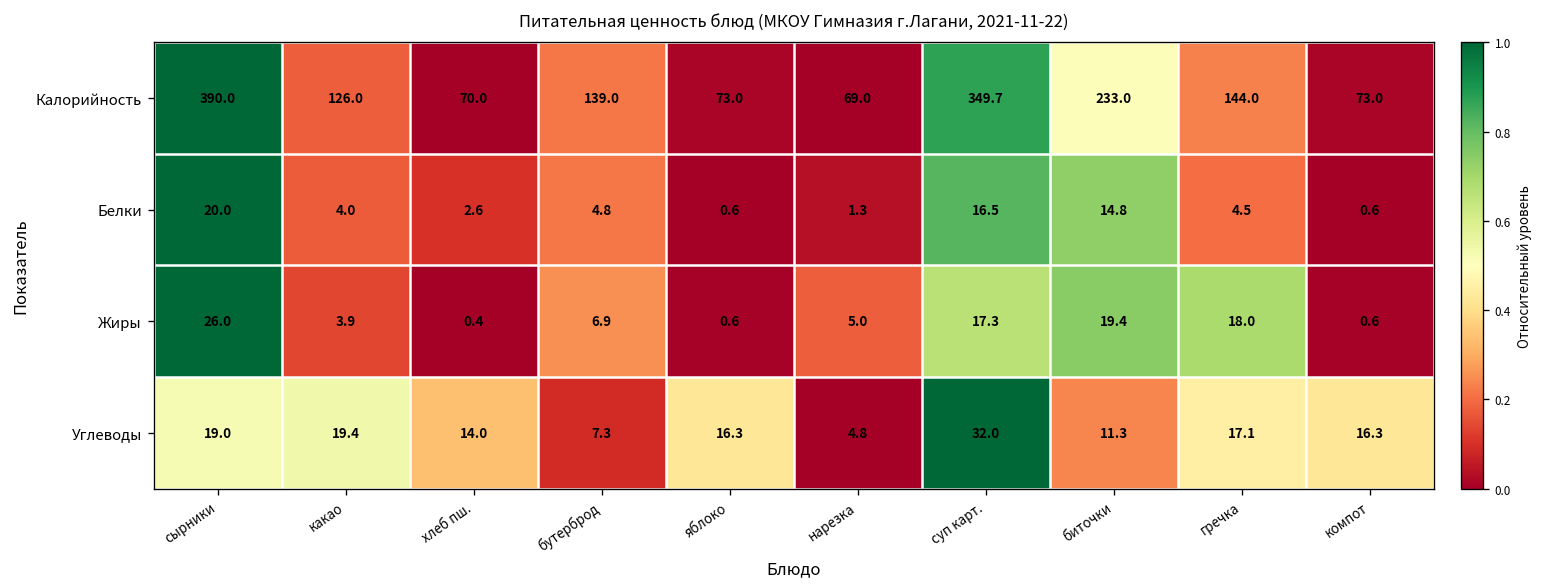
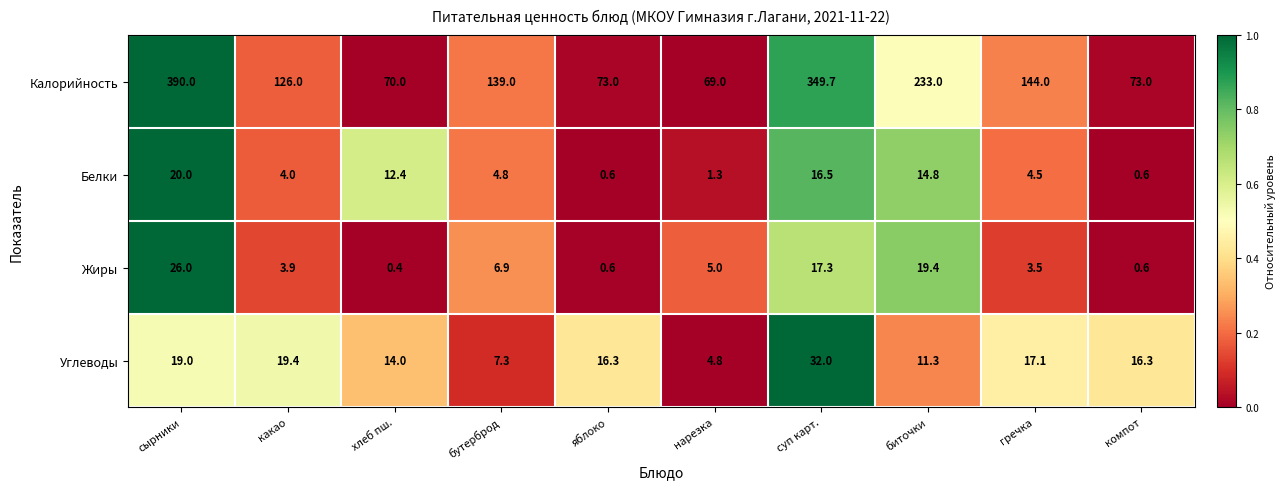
Белки, хлеб пш.: 2.6 -> 12.4
Жиры, гречка: 18.0 -> 3.5
